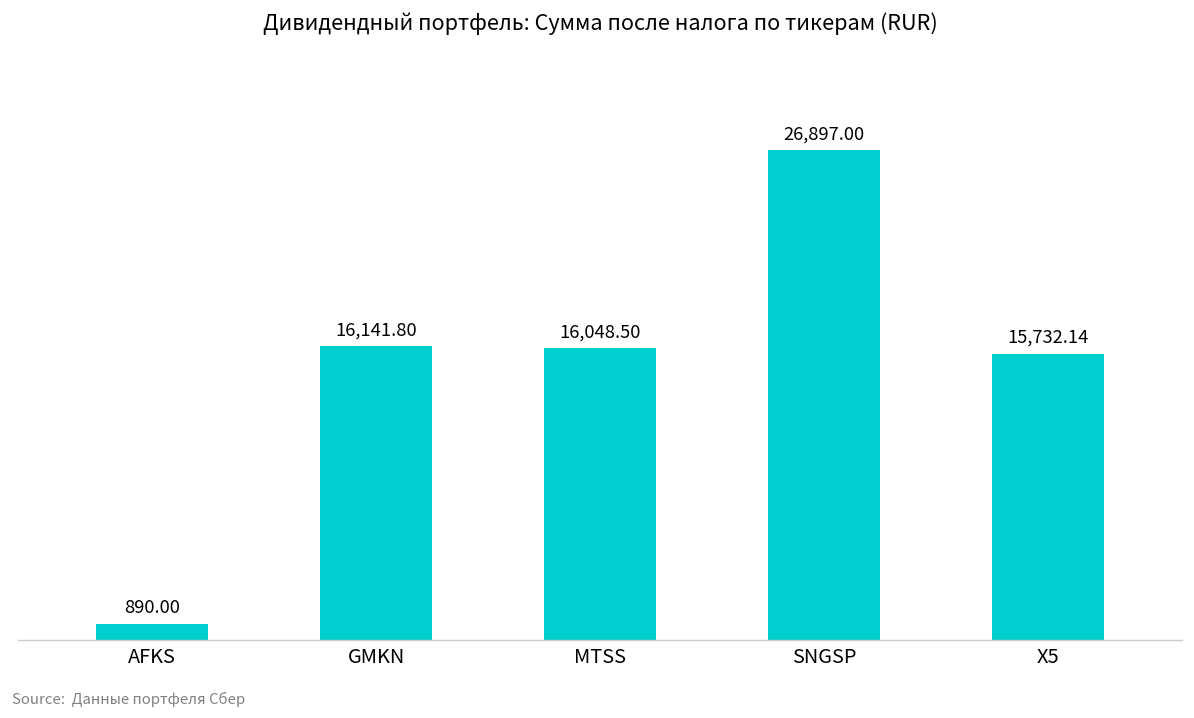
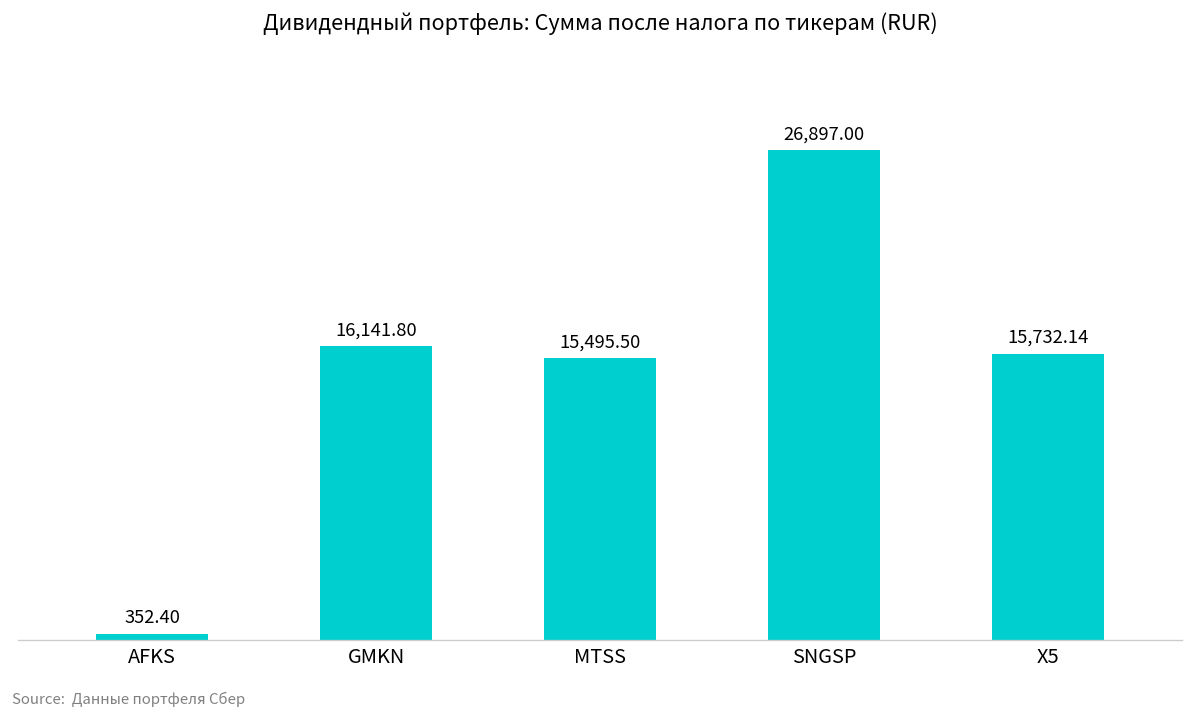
AFKS: 890.00 -> 352.40
MTSS: 16,048.50 -> 15,495.50
